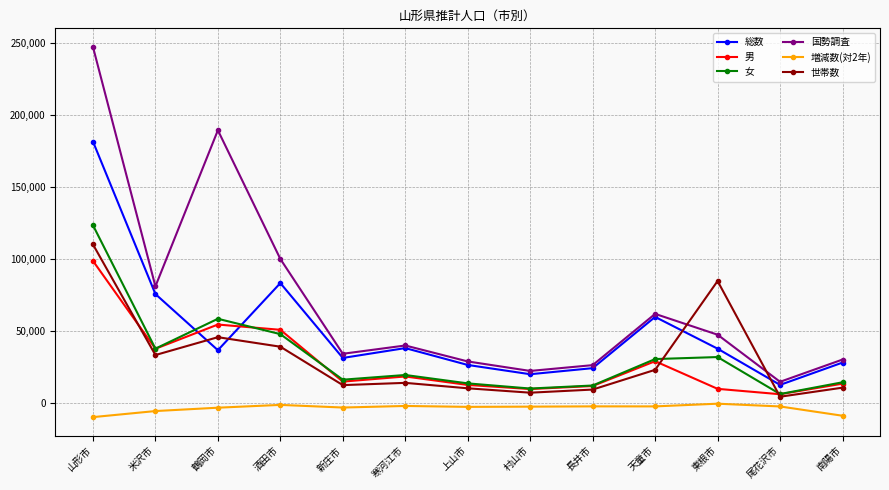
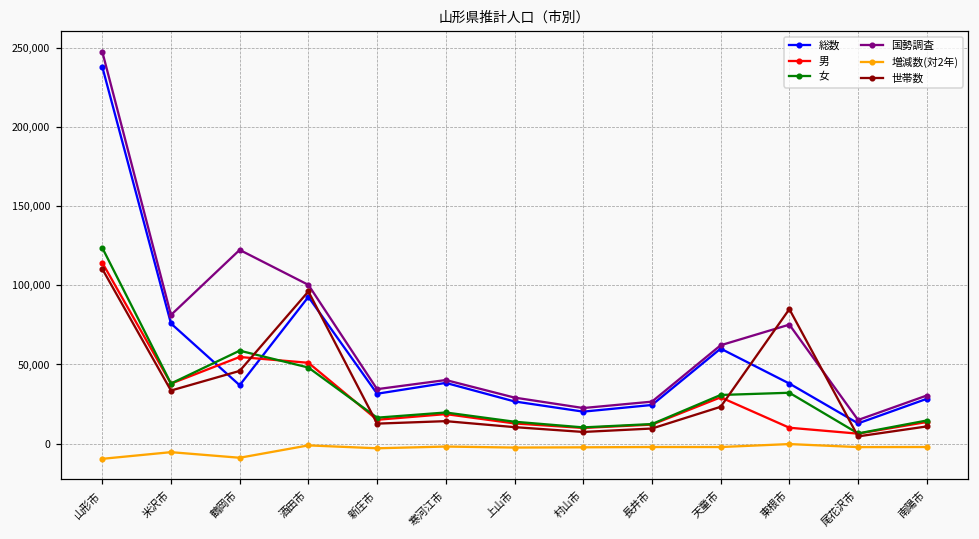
総数, 山形市: 182,000 -> 238,000
男, 山形市: 99,000 -> 114,000
国勢調査, 鶴岡市: 190,000 -> 122,000
増減数(対2年), 鶴岡市: -3,000 -> -9,000
総数, 酒田市: 84,000 -> 93,000
世帯数, 酒田市: 39,000 -> 96,000
国勢調査, 東根市: 48,000 -> 75,000
増減数(対2年), 南陽市: -9,000 -> -2,000
